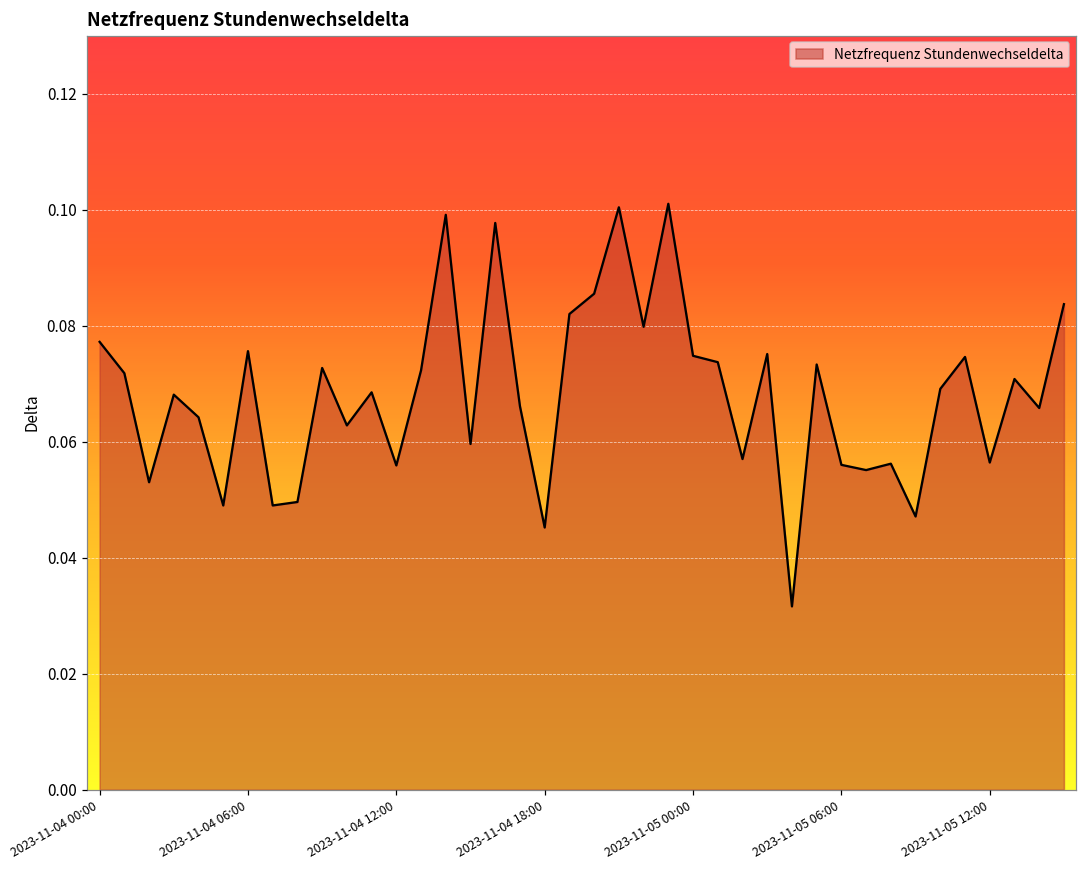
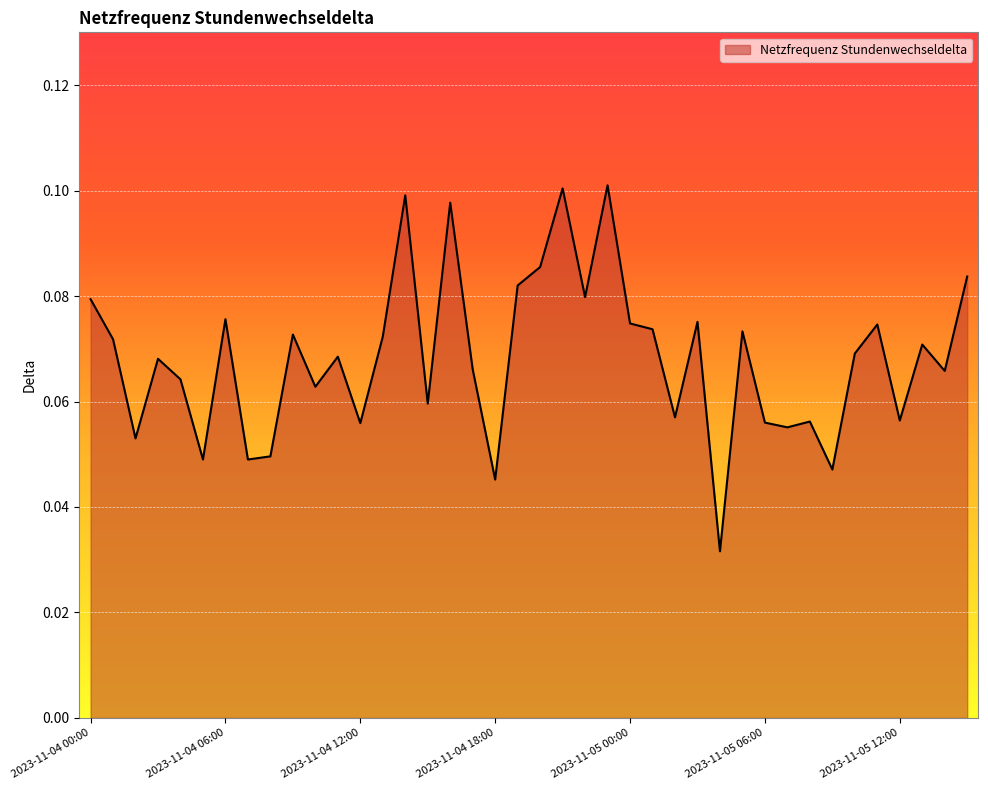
2023-11-04 00:00: 0.077 -> 0.079
